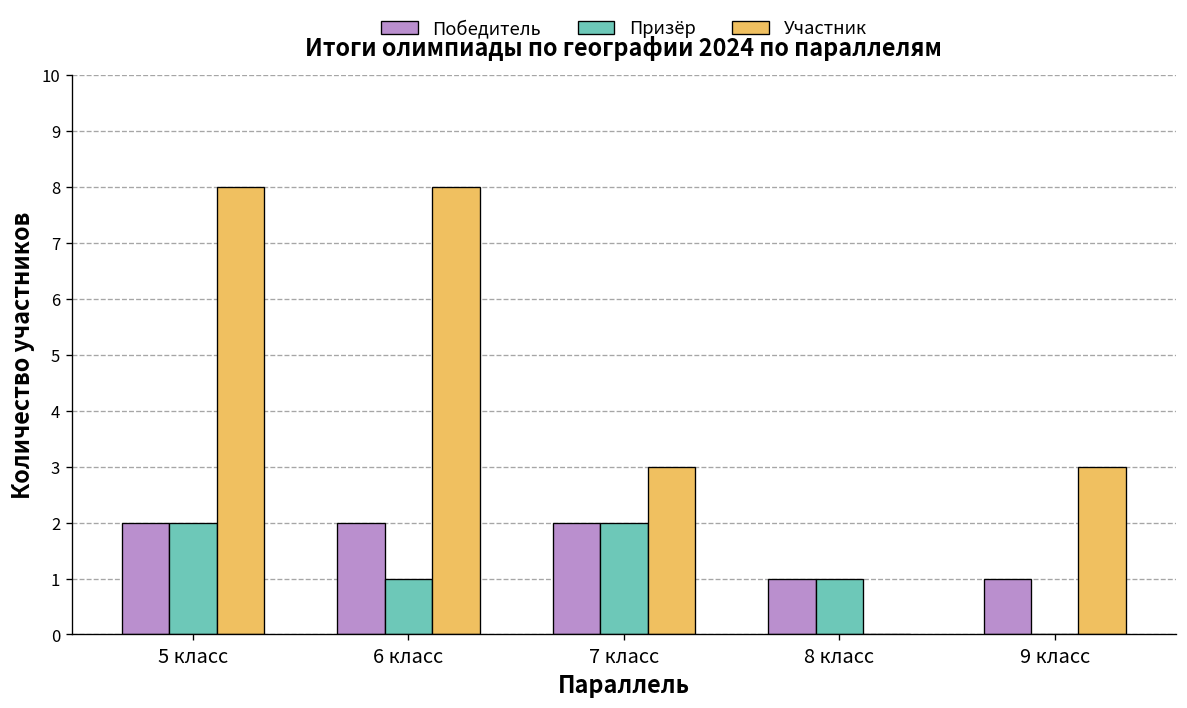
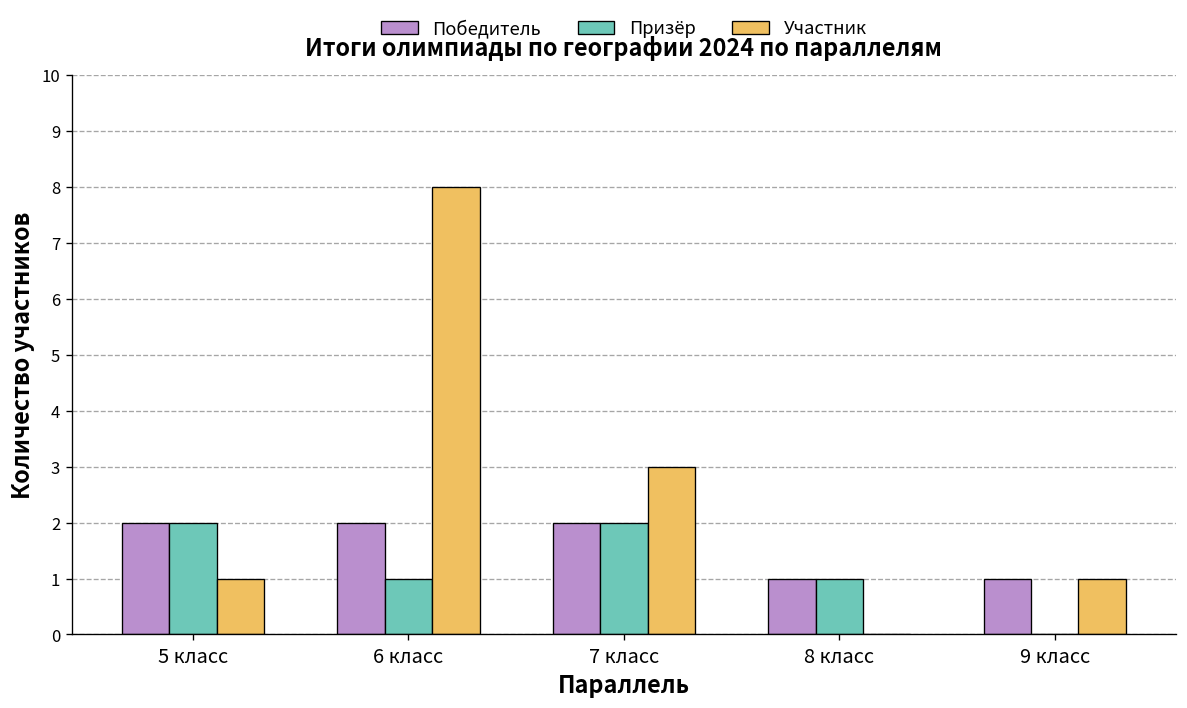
Участник, 5 класс: 8 -> 1
Участник, 9 класс: 3 -> 1
